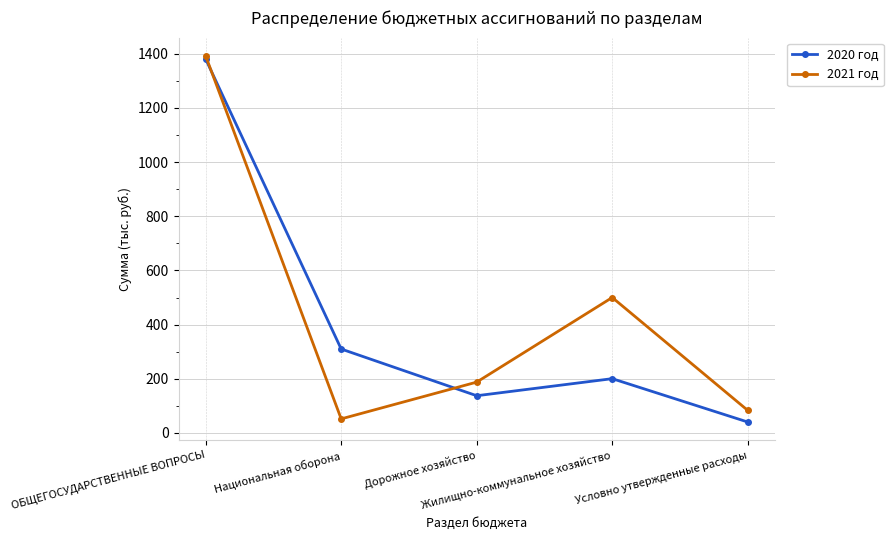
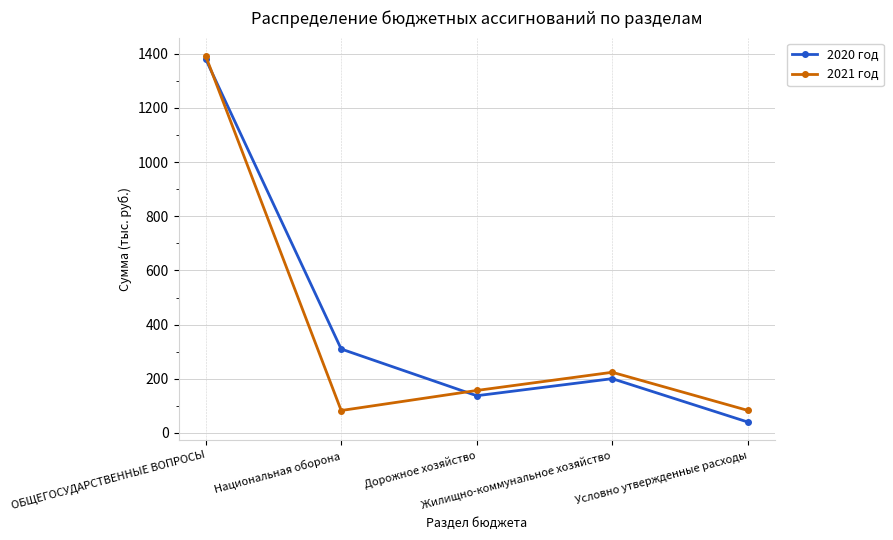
2021 год, Национальная оборона: 50 -> 80
2021 год, Дорожное хозяйство: 190 -> 160
2021 год, Жилищно-коммунальное хозяйство: 500 -> 220
